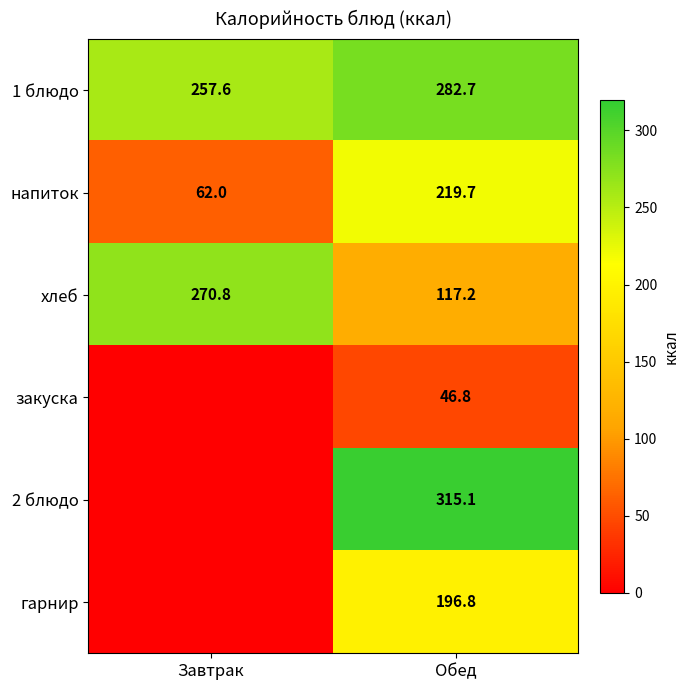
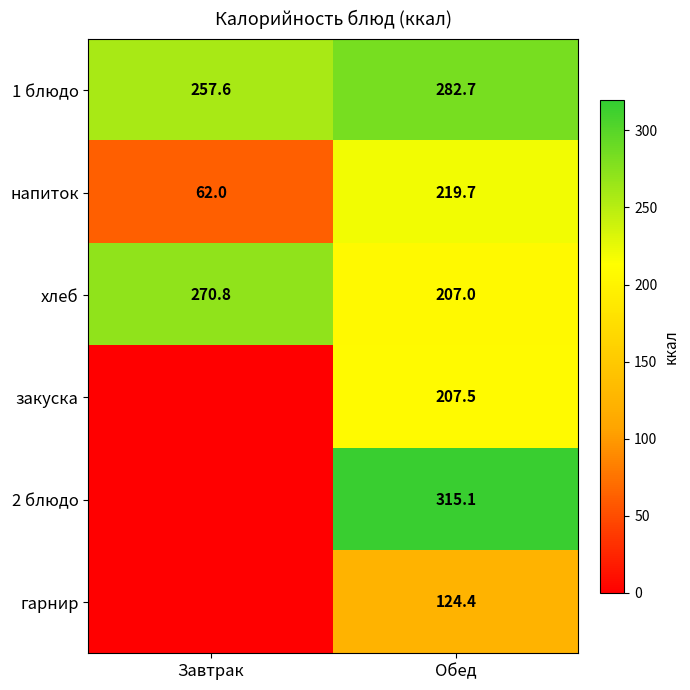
хлеб, Обед: 117.2 -> 207.0
закуска, Обед: 46.8 -> 207.5
гарнир, Обед: 196.8 -> 124.4
